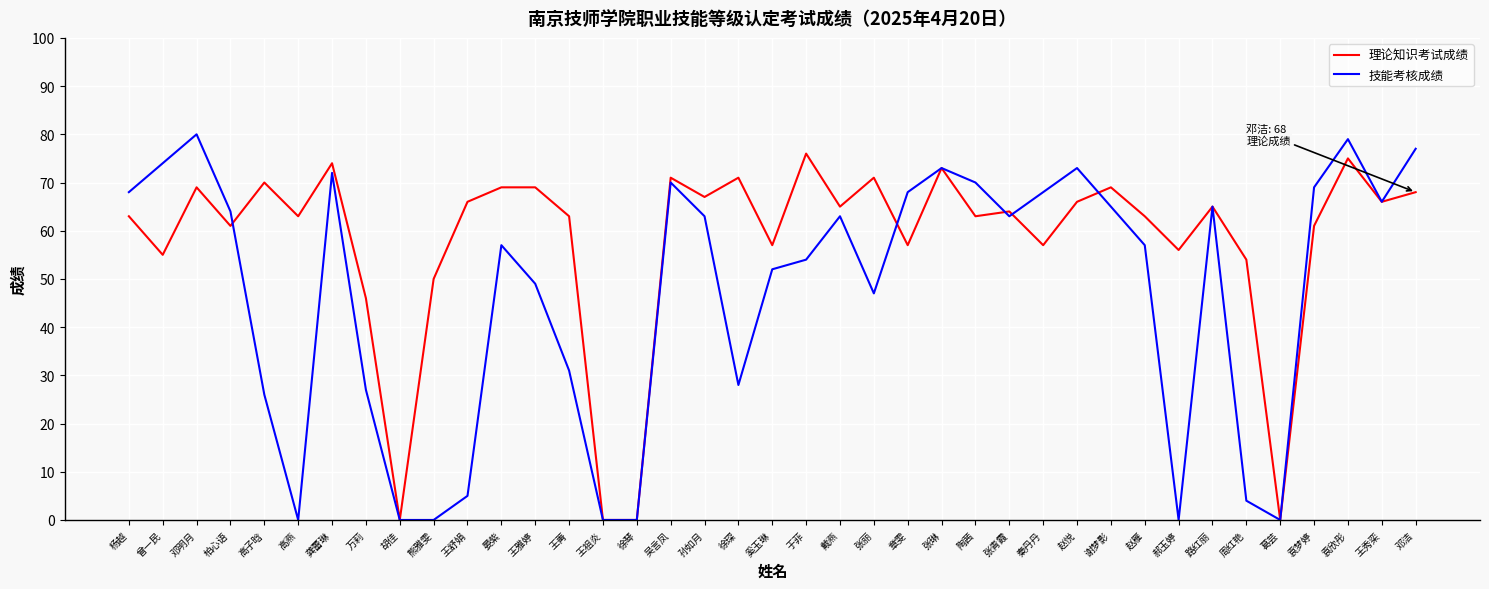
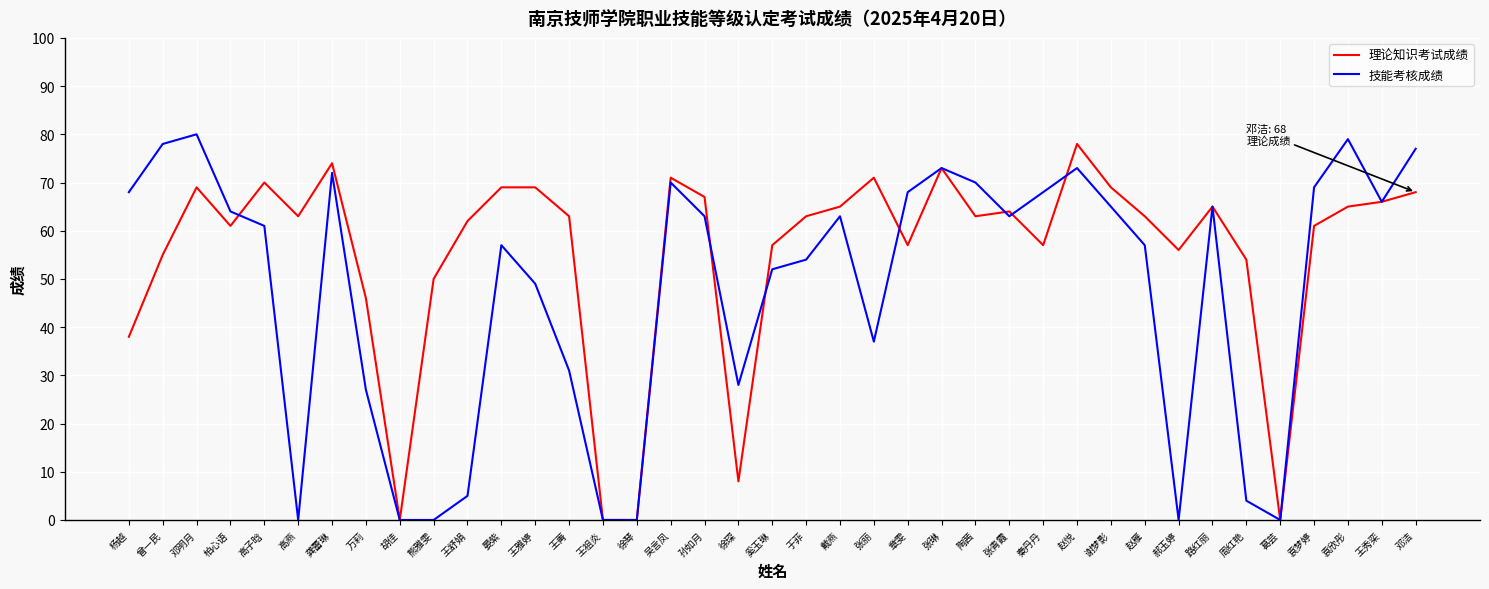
理论知识考试成绩, 杨越: 63 -> 38
技能考核成绩, 曾一民: 74 -> 78
技能考核成绩, 高子晗: 26 -> 61
理论知识考试成绩, 王舒娟: 66 -> 62
理论知识考试成绩, 徐琛: 71 -> 8
理论知识考试成绩, 于菲: 76 -> 63
技能考核成绩, 张丽: 47 -> 37
理论知识考试成绩, 赵悦: 66 -> 78
理论知识考试成绩, 袁欣彤: 75 -> 65
